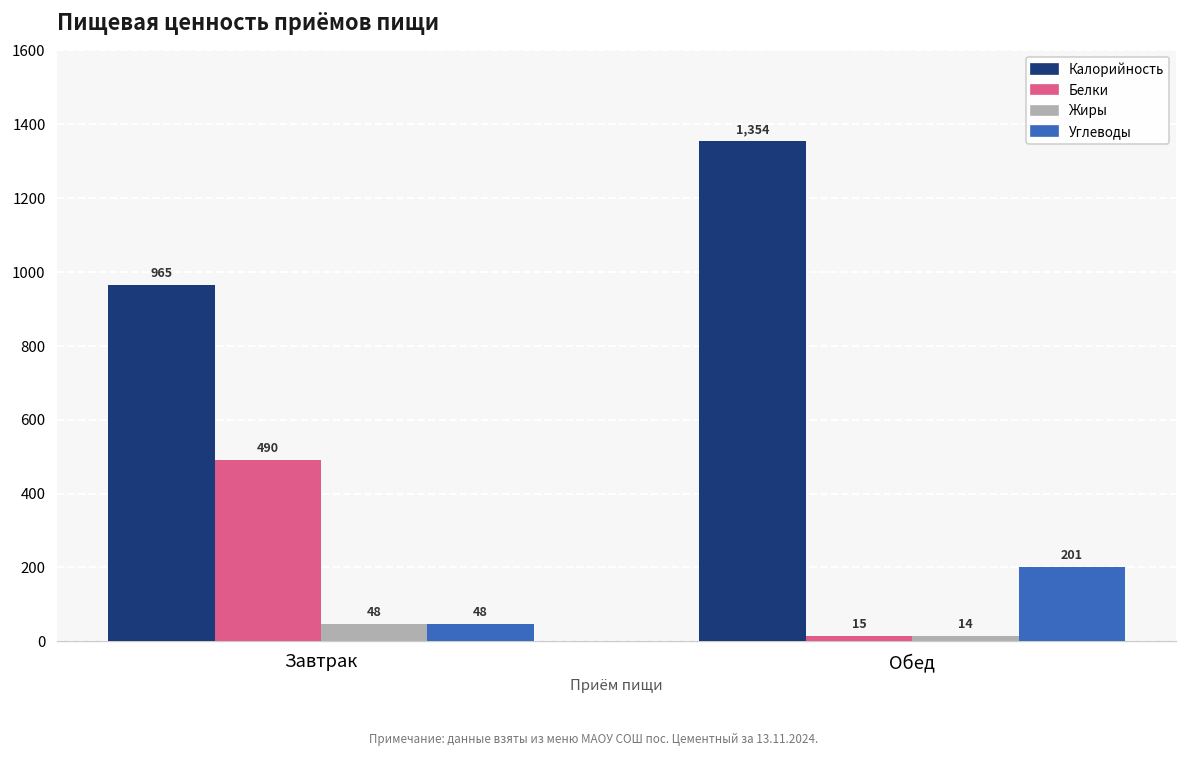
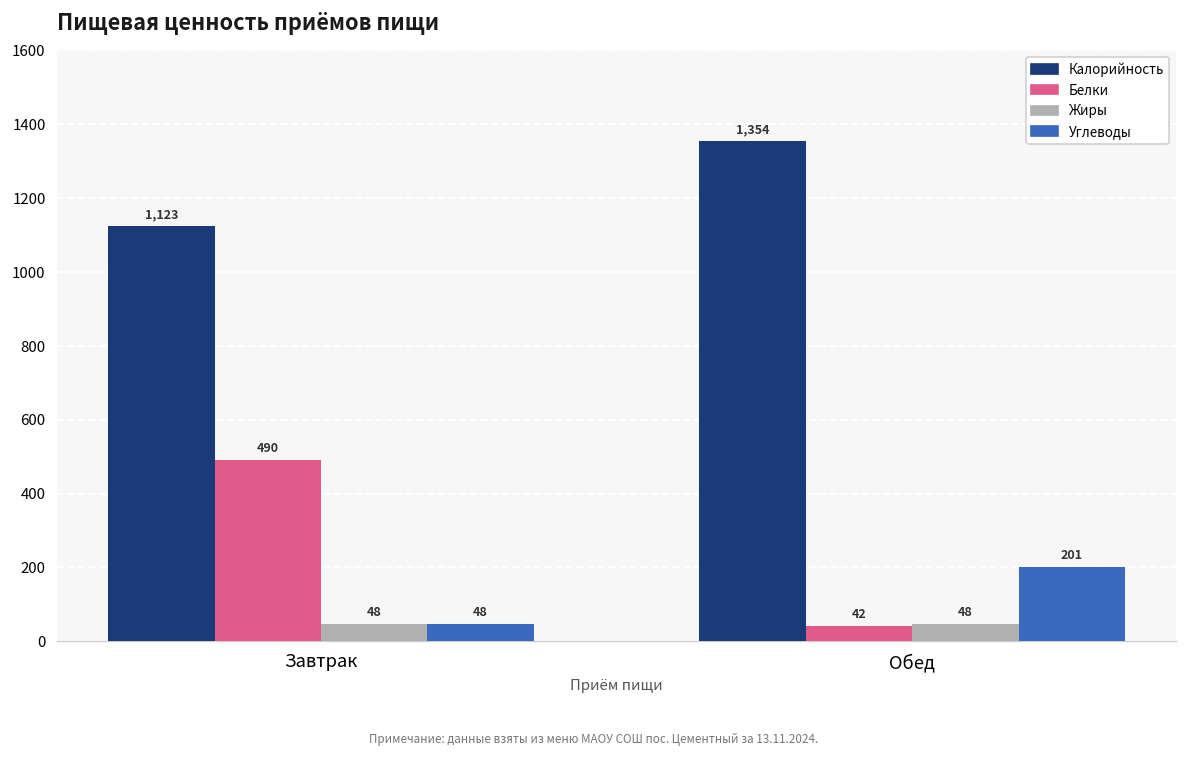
Калорийность, Завтрак: 965 -> 1,123
Белки, Обед: 15 -> 42
Жиры, Обед: 14 -> 48
